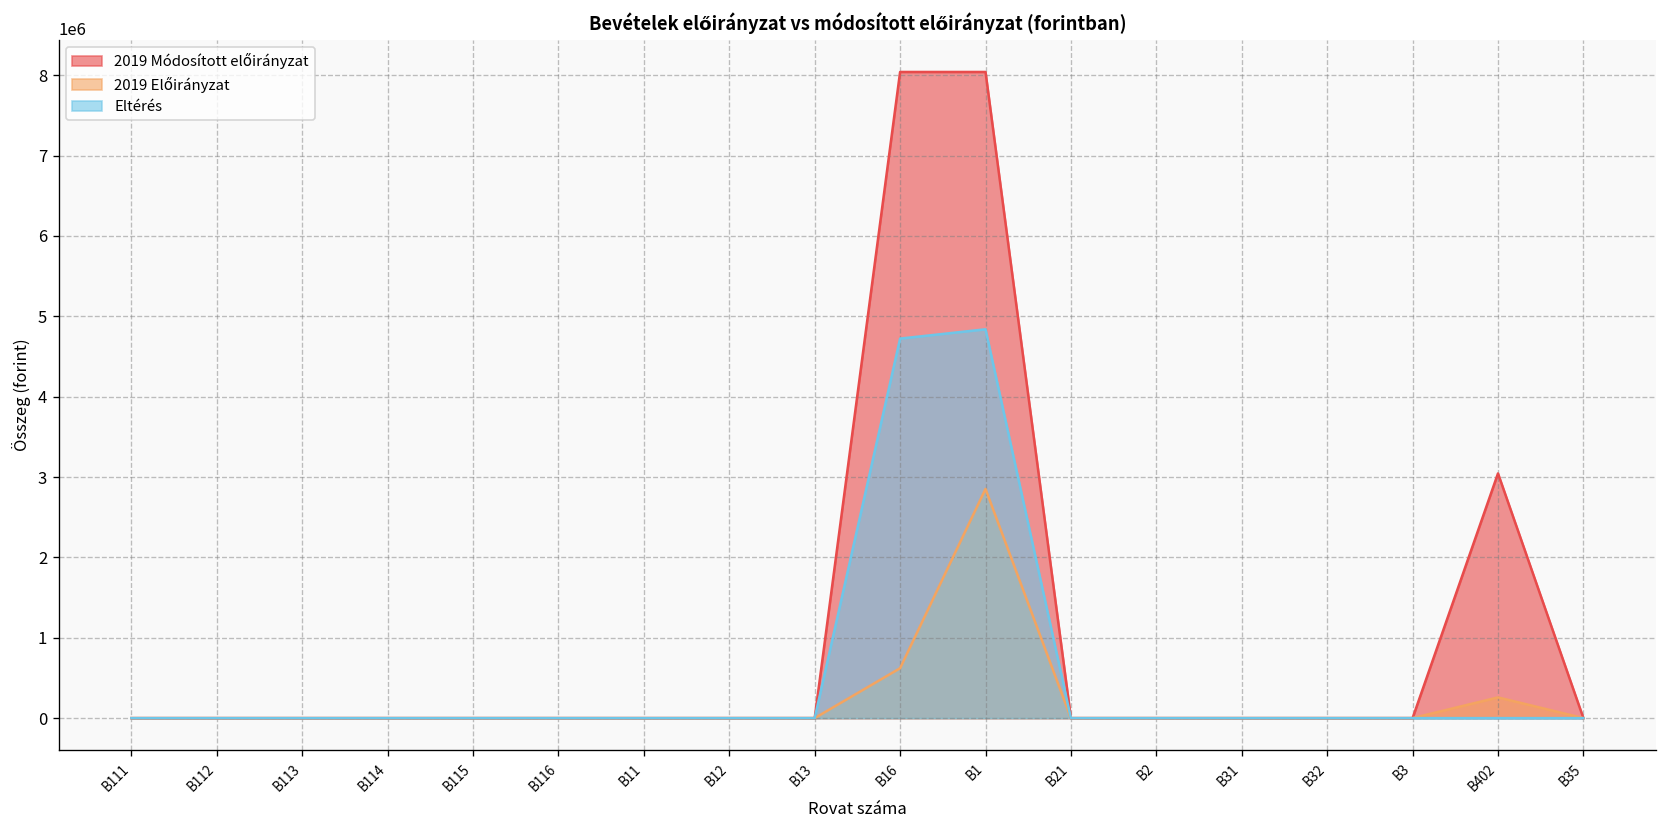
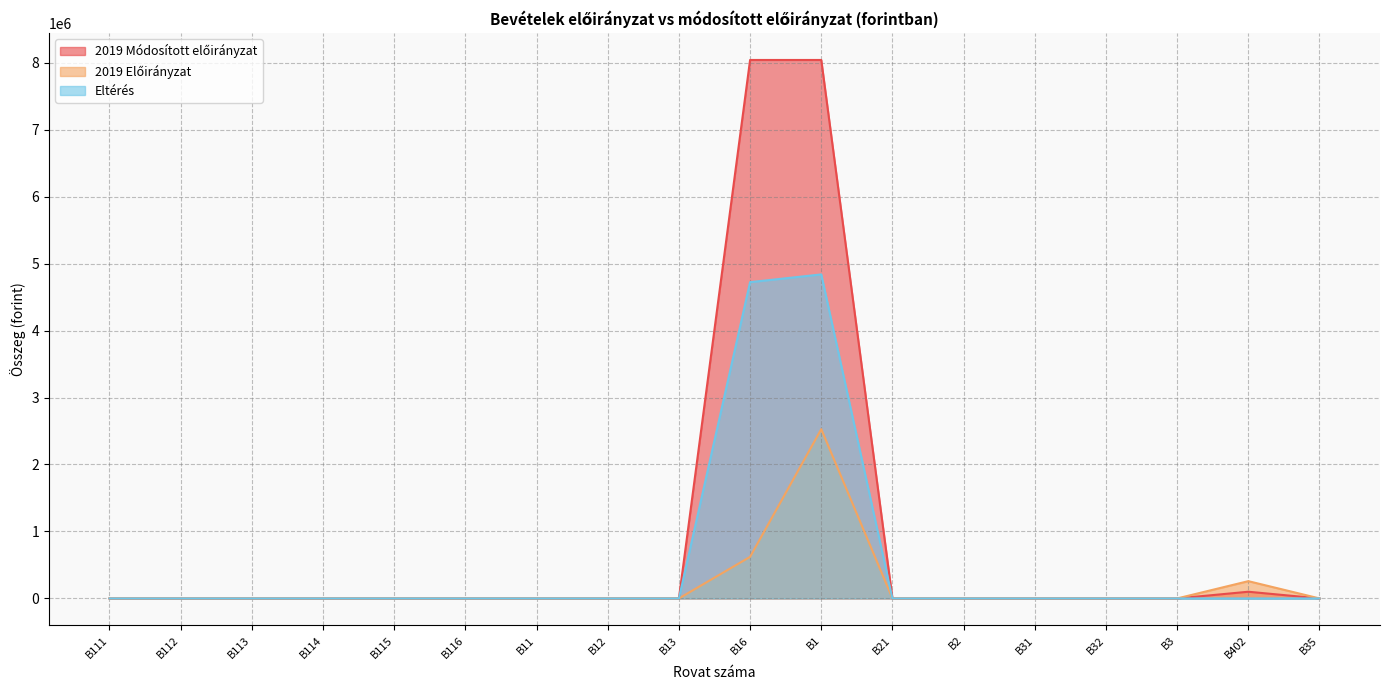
2019 Előirányzat, B1: 2900000 -> 2500000
2019 Módosított előirányzat, B402: 3000000 -> 100000
